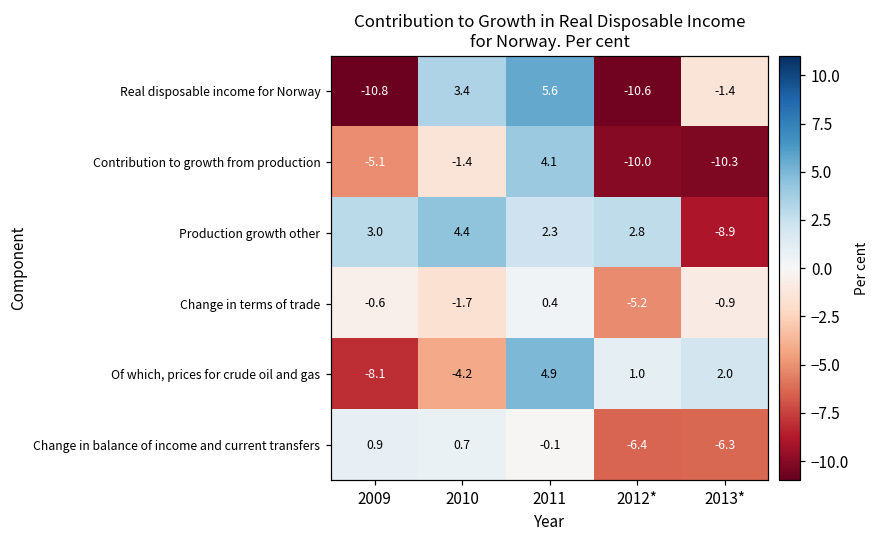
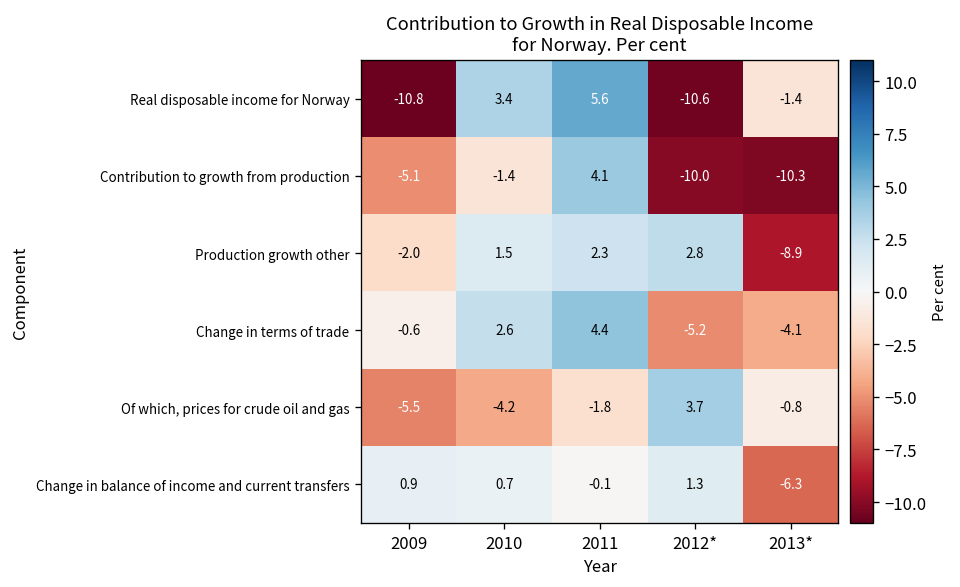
Production growth other, 2009: 3.0 -> -2.0
Production growth other, 2010: 4.4 -> 1.5
Change in terms of trade, 2010: -1.7 -> 2.6
Change in terms of trade, 2011: 0.4 -> 4.4
Change in terms of trade, 2013*: -0.9 -> -4.1
Of which, prices for crude oil and gas, 2009: -8.1 -> -5.5
Of which, prices for crude oil and gas, 2011: 4.9 -> -1.8
Of which, prices for crude oil and gas, 2012*: 1.0 -> 3.7
Of which, prices for crude oil and gas, 2013*: 2.0 -> -0.8
Change in balance of income and current transfers, 2012*: -6.4 -> 1.3
